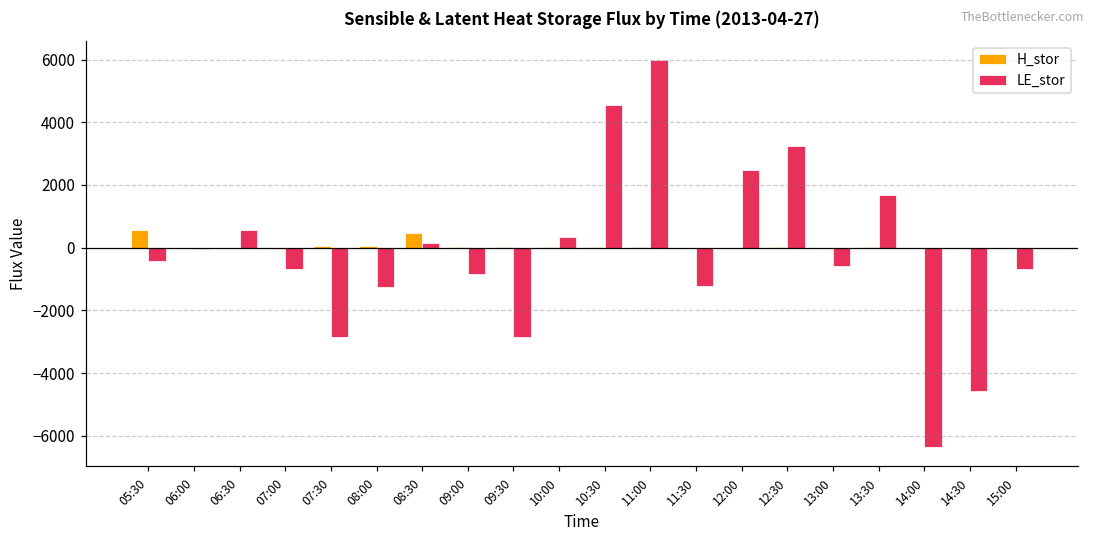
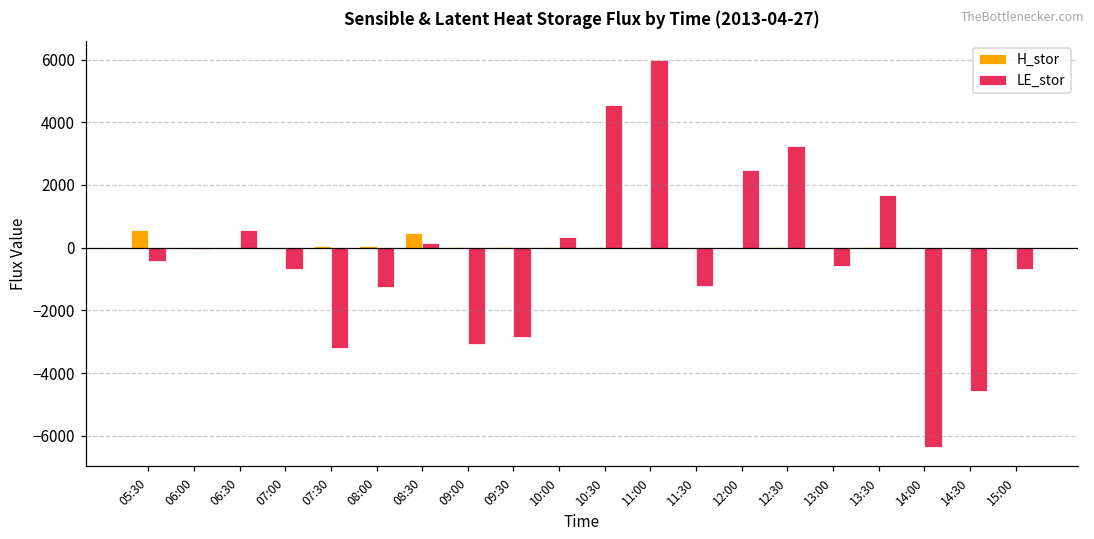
LE_stor, 07:30: -2800 -> -3200
LE_stor, 09:00: -800 -> -3100
